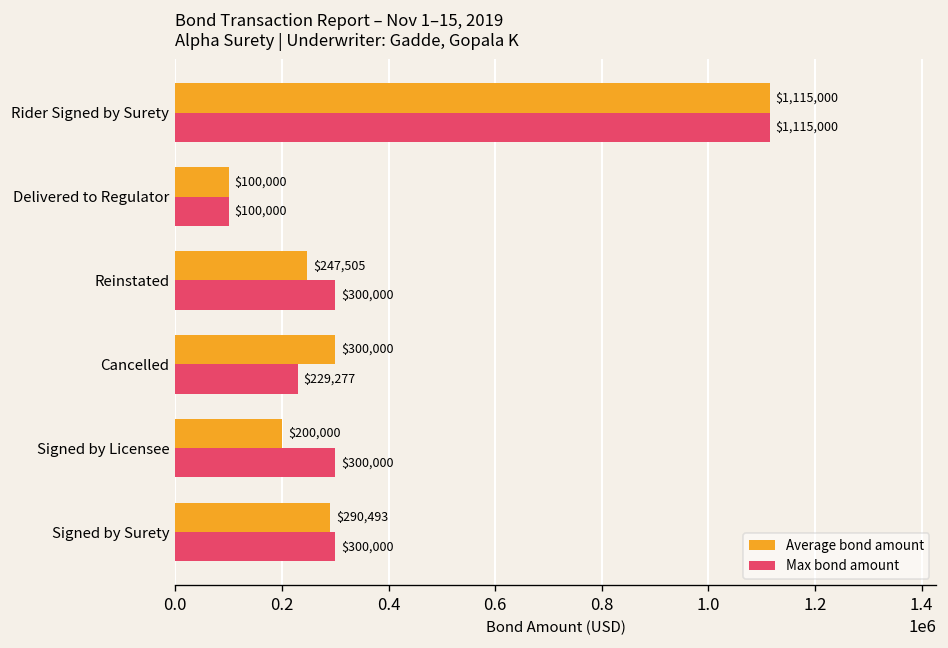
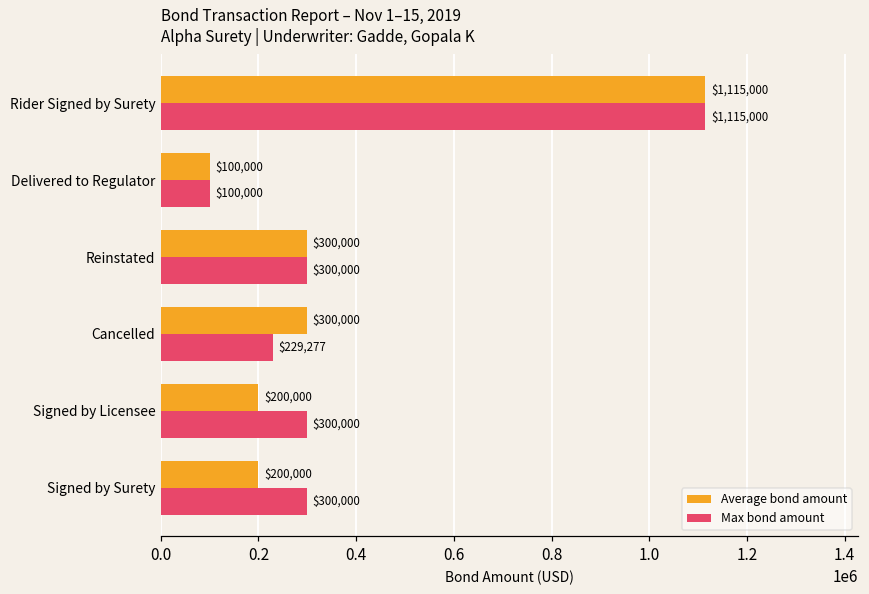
Average bond amount, Reinstated: $247,505 -> $300,000
Average bond amount, Signed by Surety: $290,493 -> $200,000
